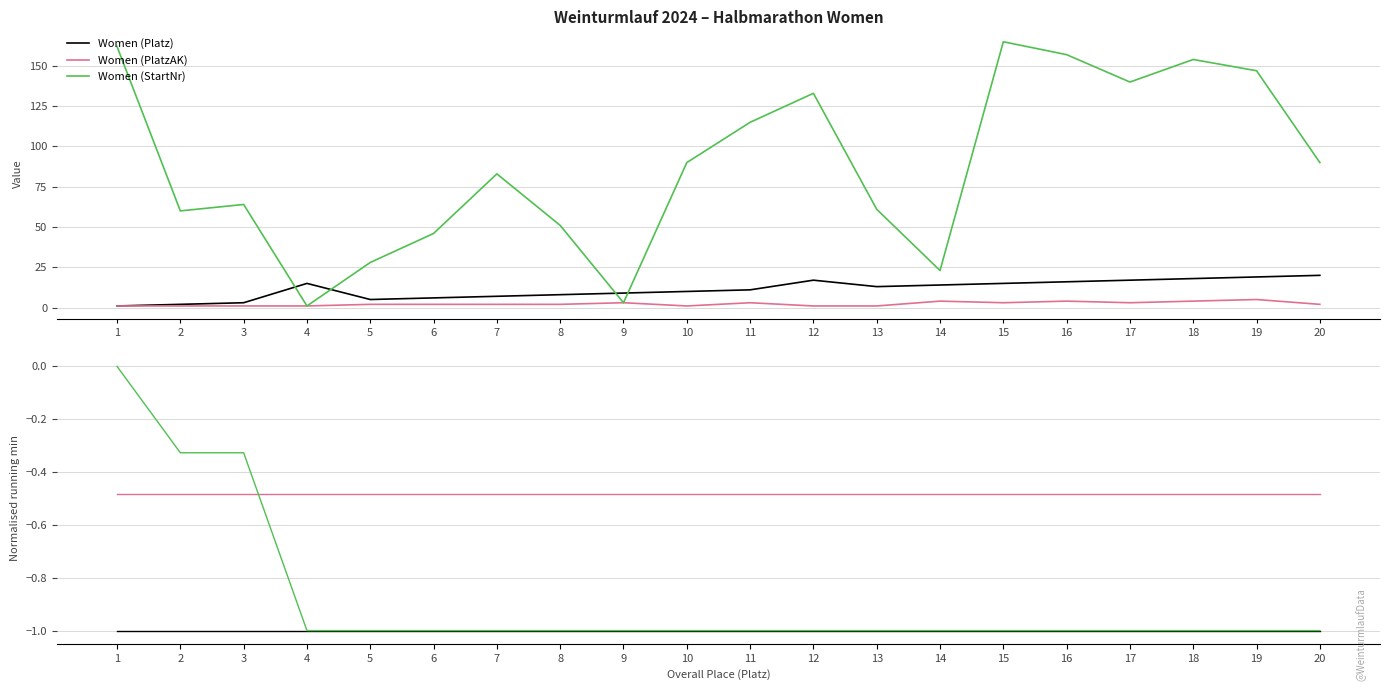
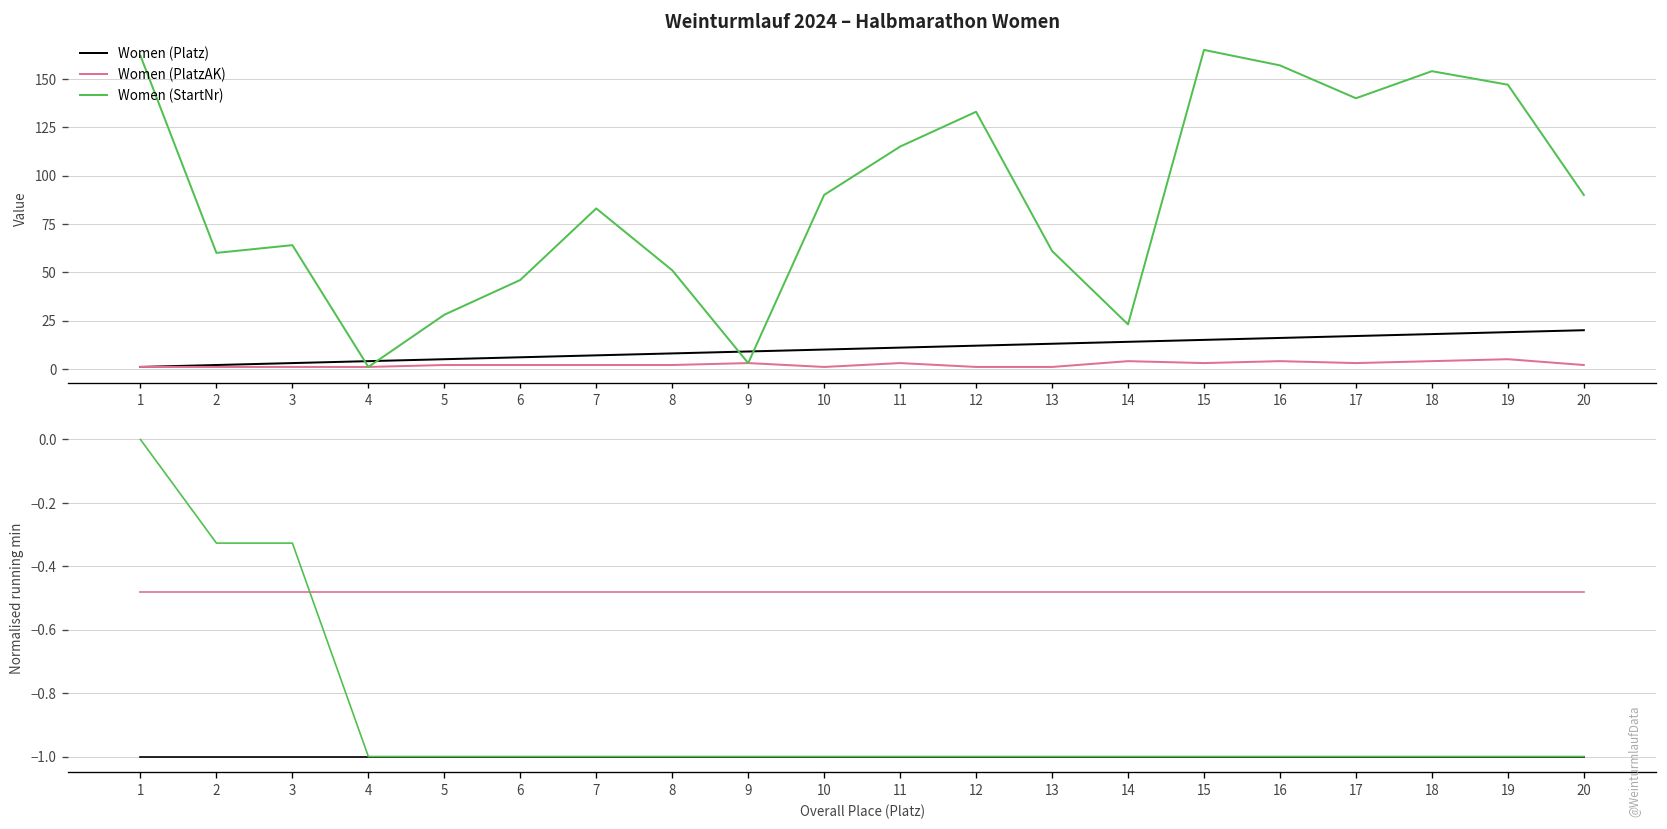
Weinturmlauf 2024 – Halbmarathon Women, Women (Platz), 4: 15 -> 4
Weinturmlauf 2024 – Halbmarathon Women, Women (Platz), 12: 17 -> 12
